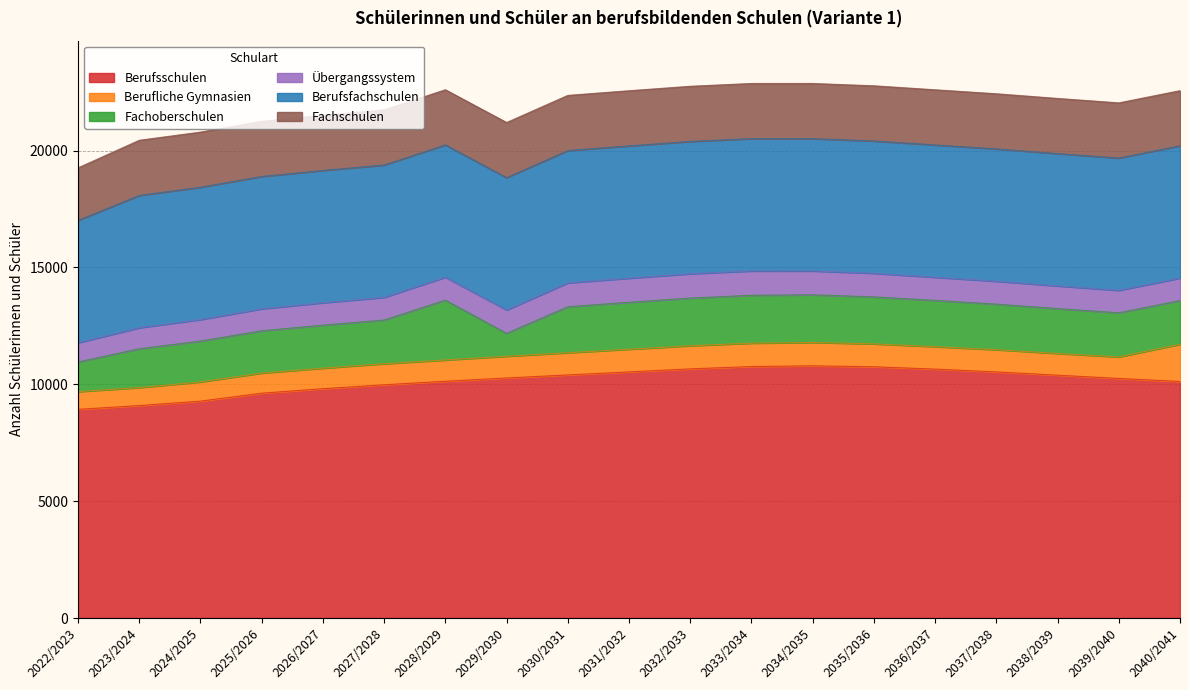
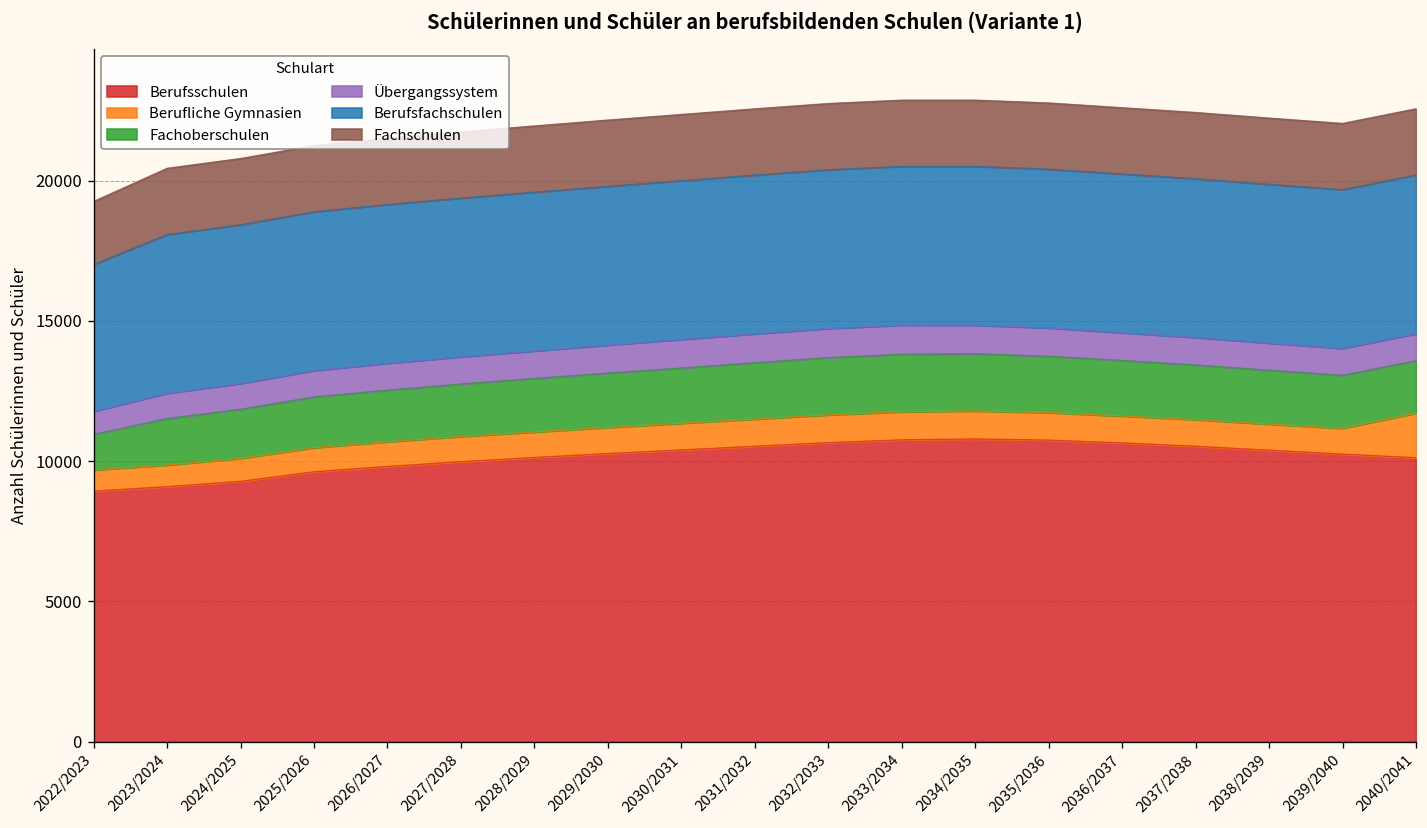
Fachoberschulen, 2028/2029: 2600 -> 1900
Fachoberschulen, 2029/2030: 1000 -> 1900
